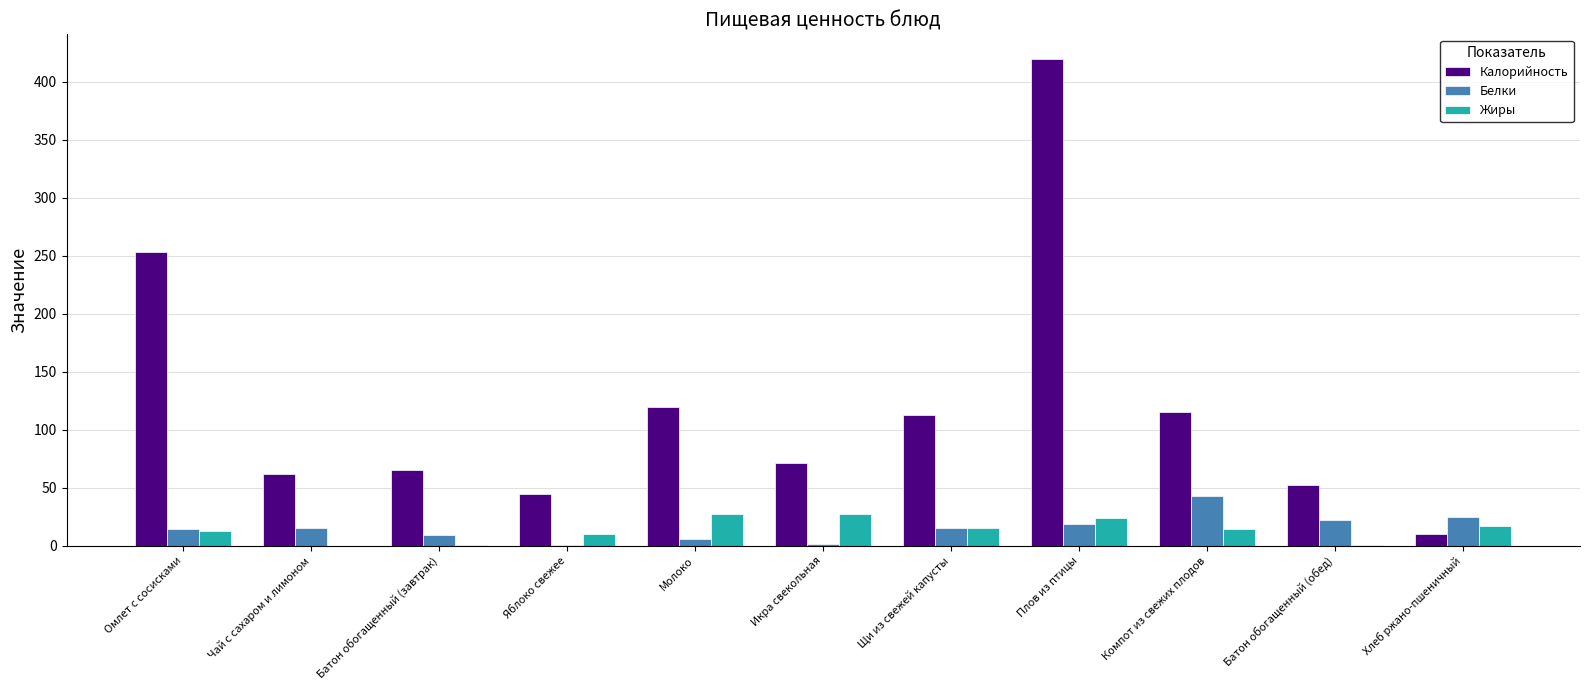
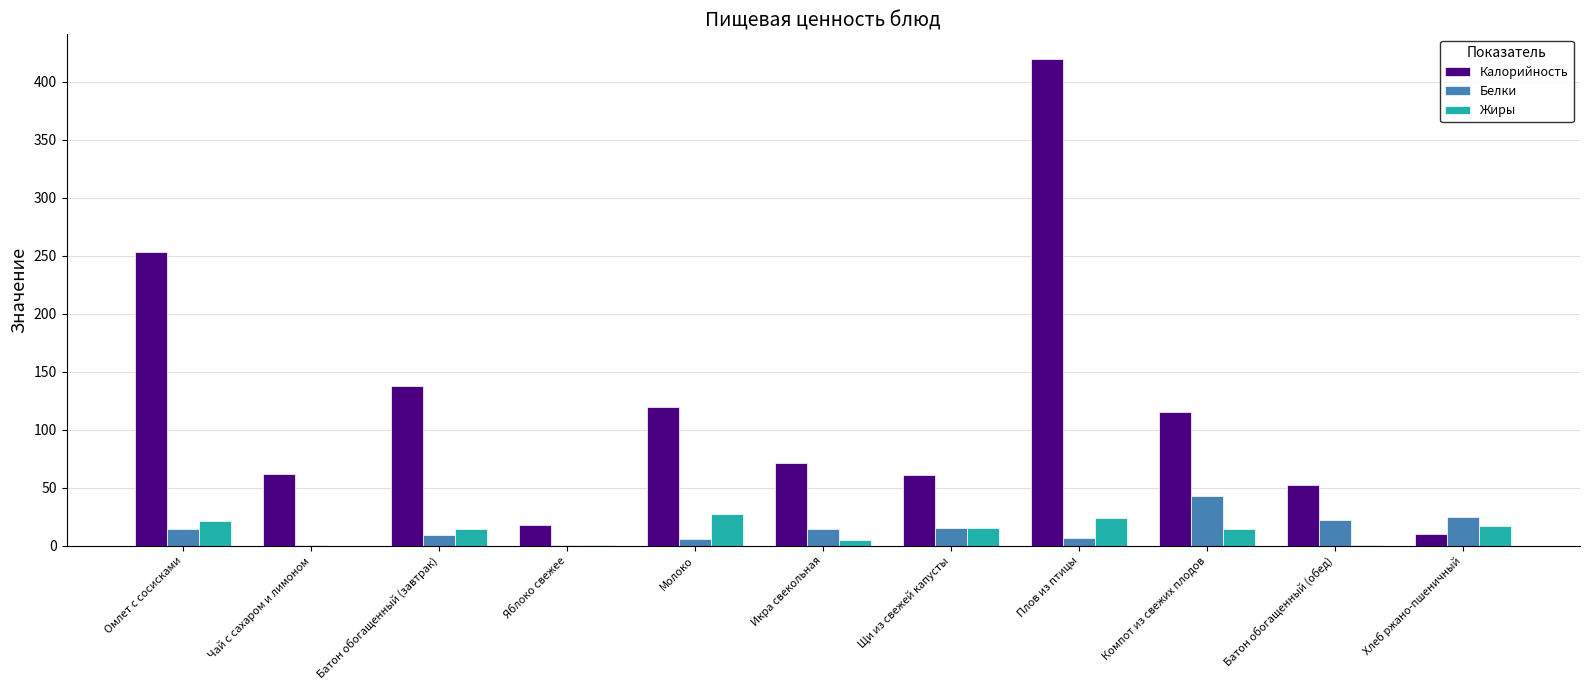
Жиры, Омлет с сосисками: 13 -> 21
Белки, Чай с сахаром и лимоном: 15 -> 0
Калорийность, Батон обогащенный (завтрак): 66 -> 138
Жиры, Батон обогащенный (завтрак): 1 -> 14
Калорийность, Яблоко свежее: 44 -> 18
Жиры, Яблоко свежее: 10 -> 0
Белки, Икра свекольная: 1 -> 14
Жиры, Икра свекольная: 28 -> 5
Калорийность, Щи из свежей капусты: 113 -> 61
Белки, Плов из птицы: 19 -> 7
